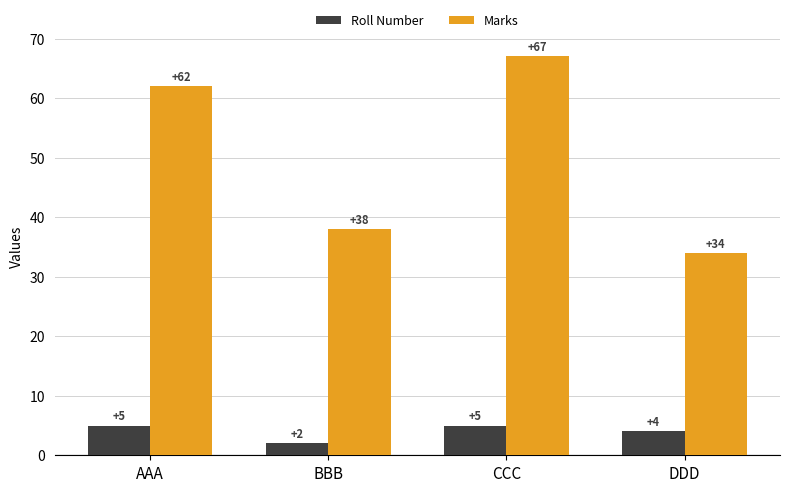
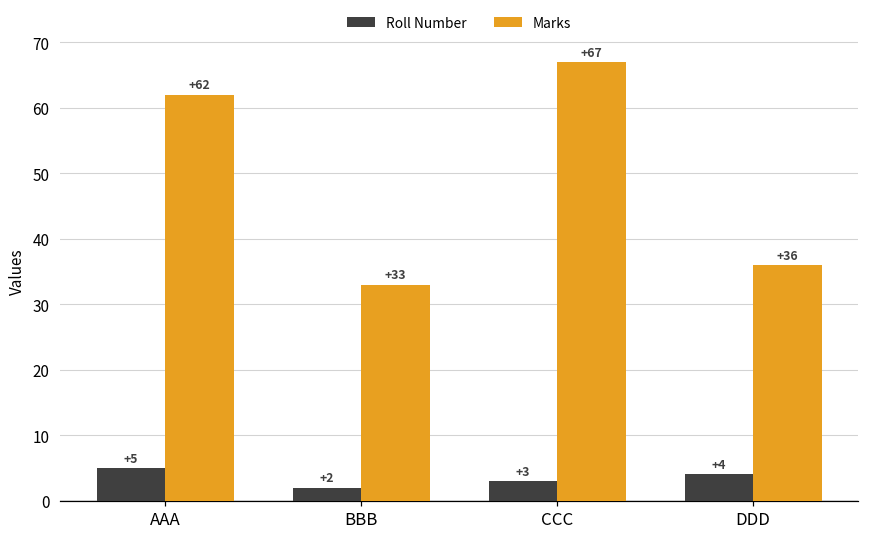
Marks, BBB: +38 -> +33
Roll Number, CCC: +5 -> +3
Marks, DDD: +34 -> +36
